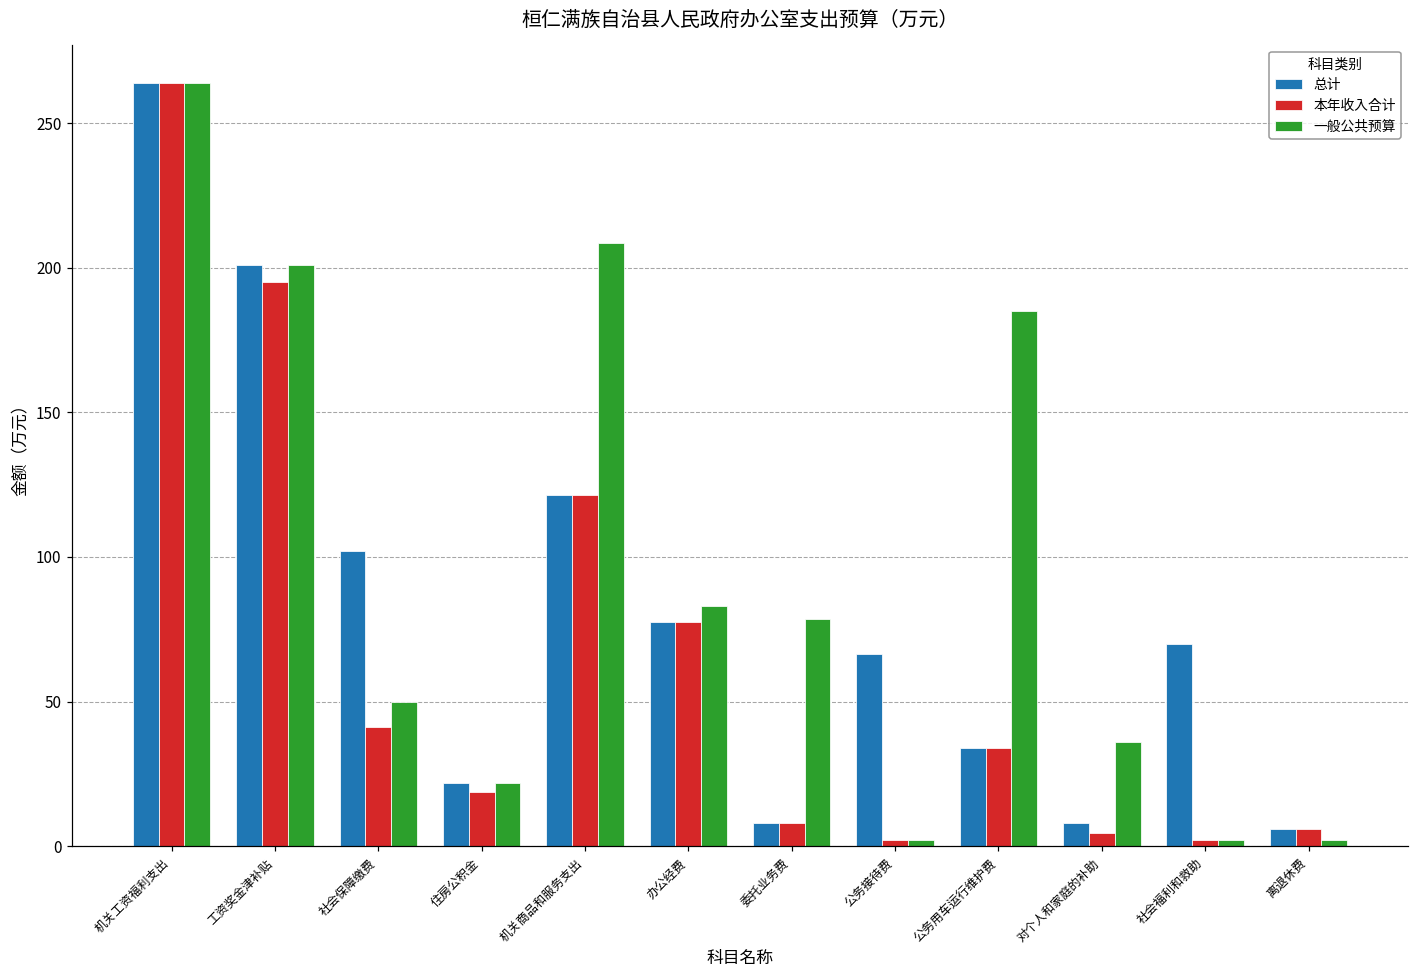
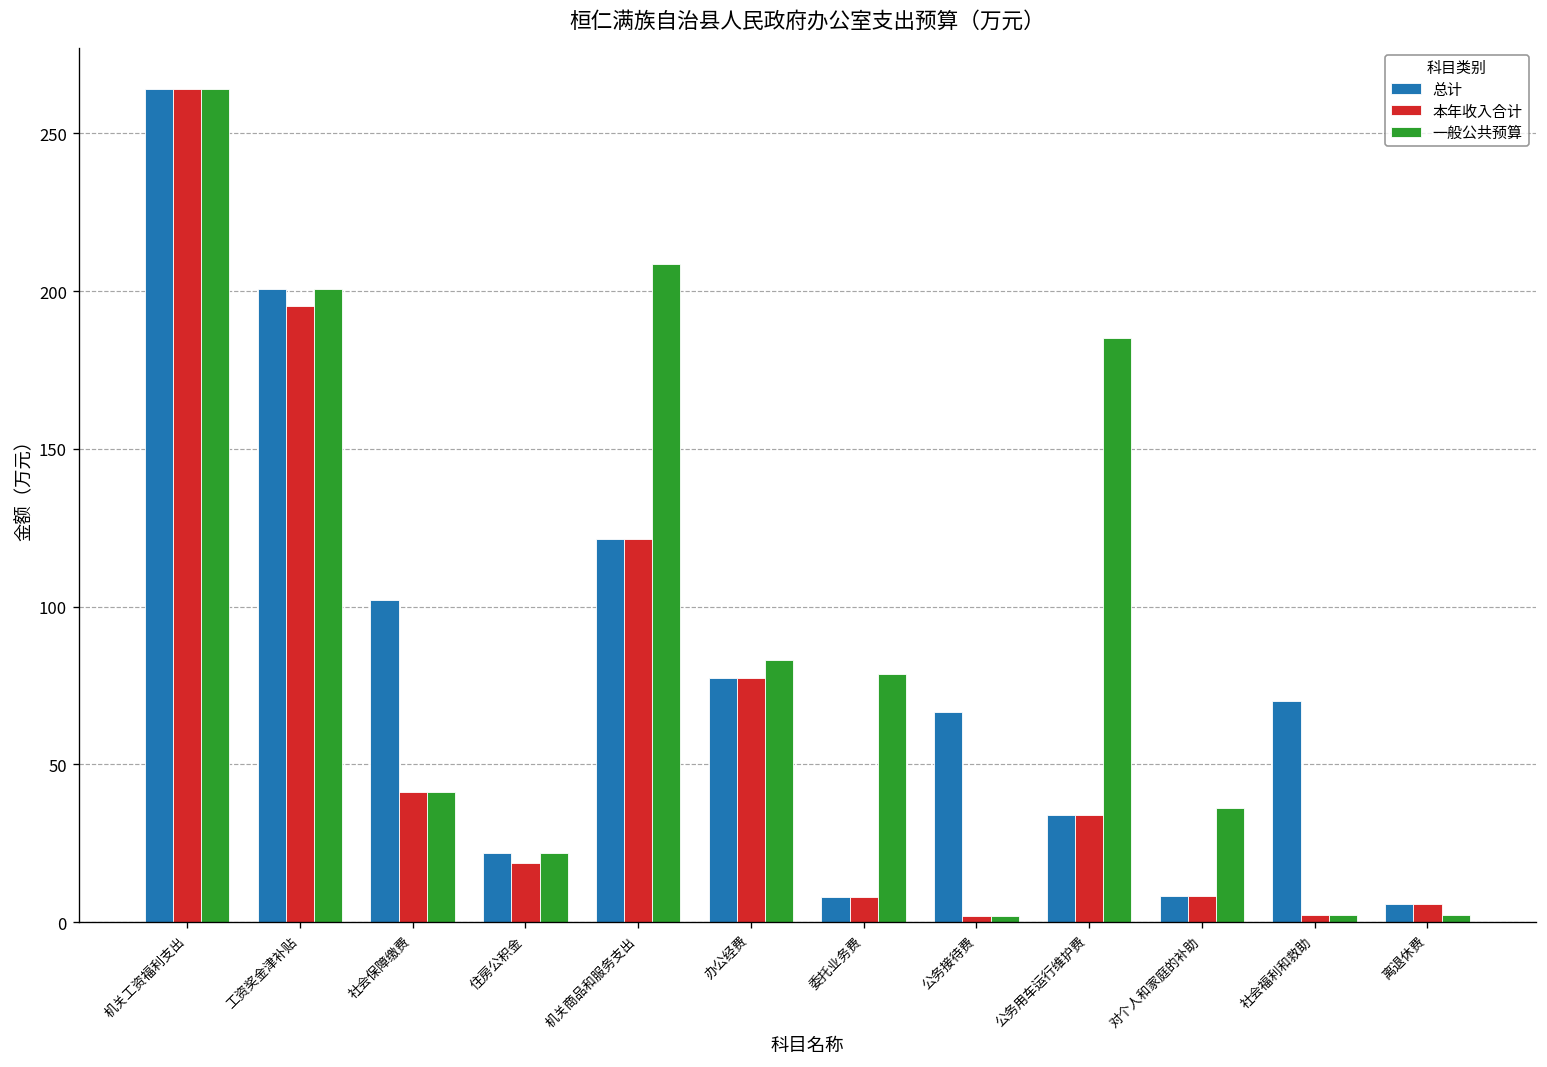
一般公共预算, 社会保障缴费: 50 -> 41
本年收入合计, 对个人和家庭的补助: 5 -> 8
